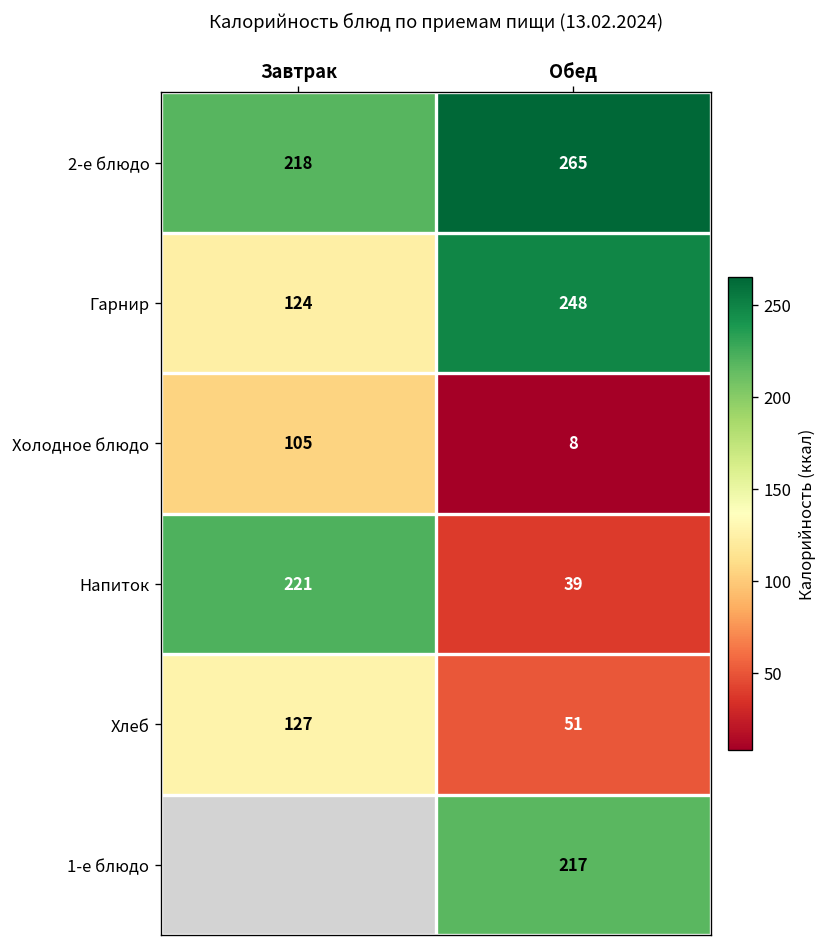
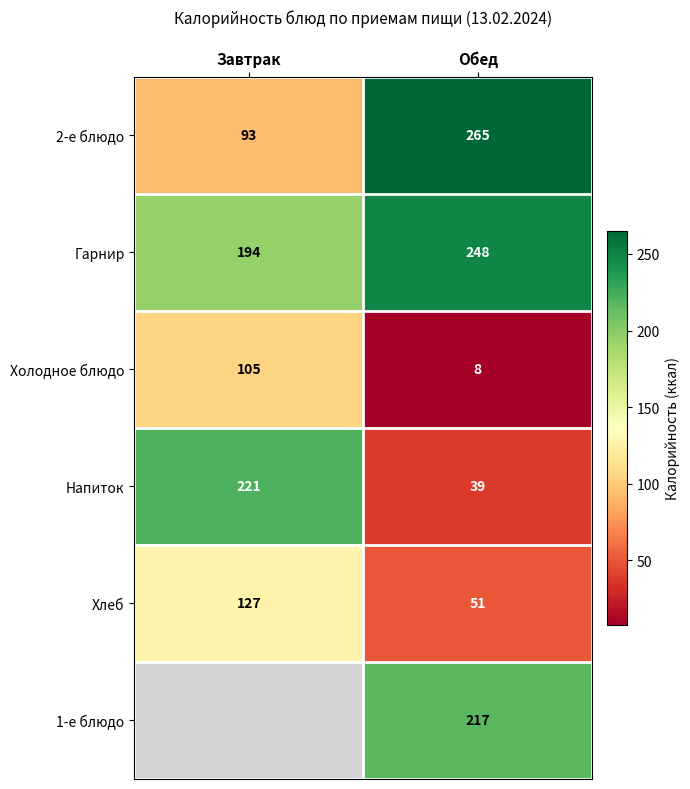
2-е блюдо, Завтрак: 218 -> 93
Гарнир, Завтрак: 124 -> 194
